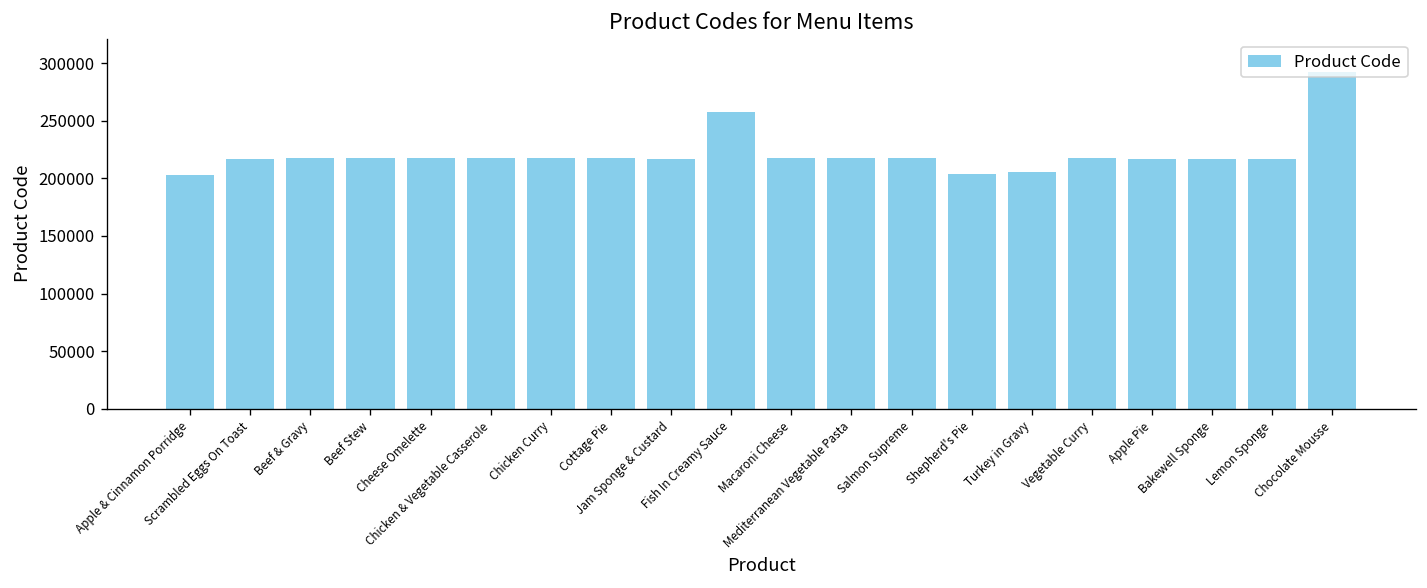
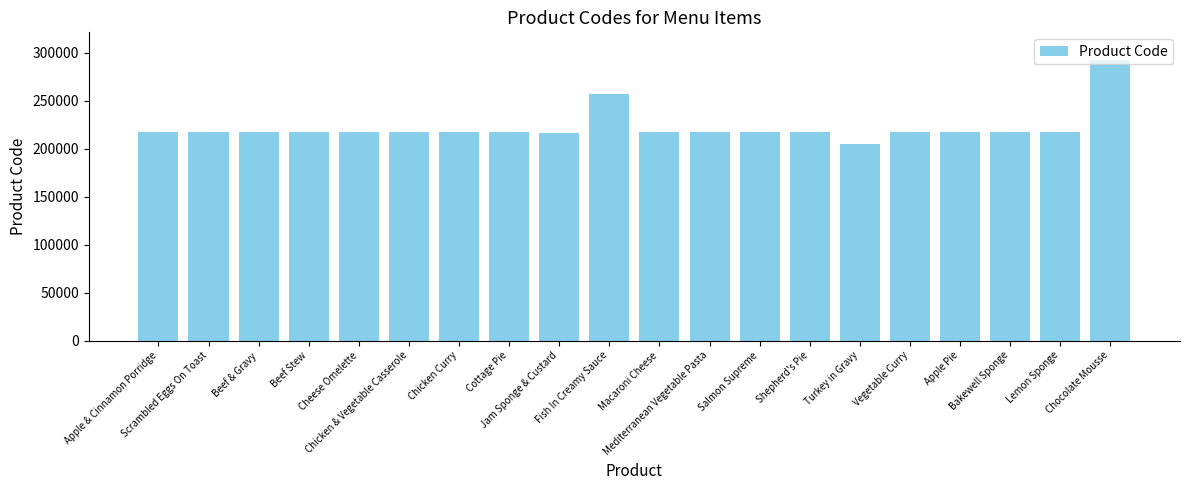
Apple & Cinnamon Porridge: 200000 -> 220000
Shepherd's Pie: 200000 -> 220000
